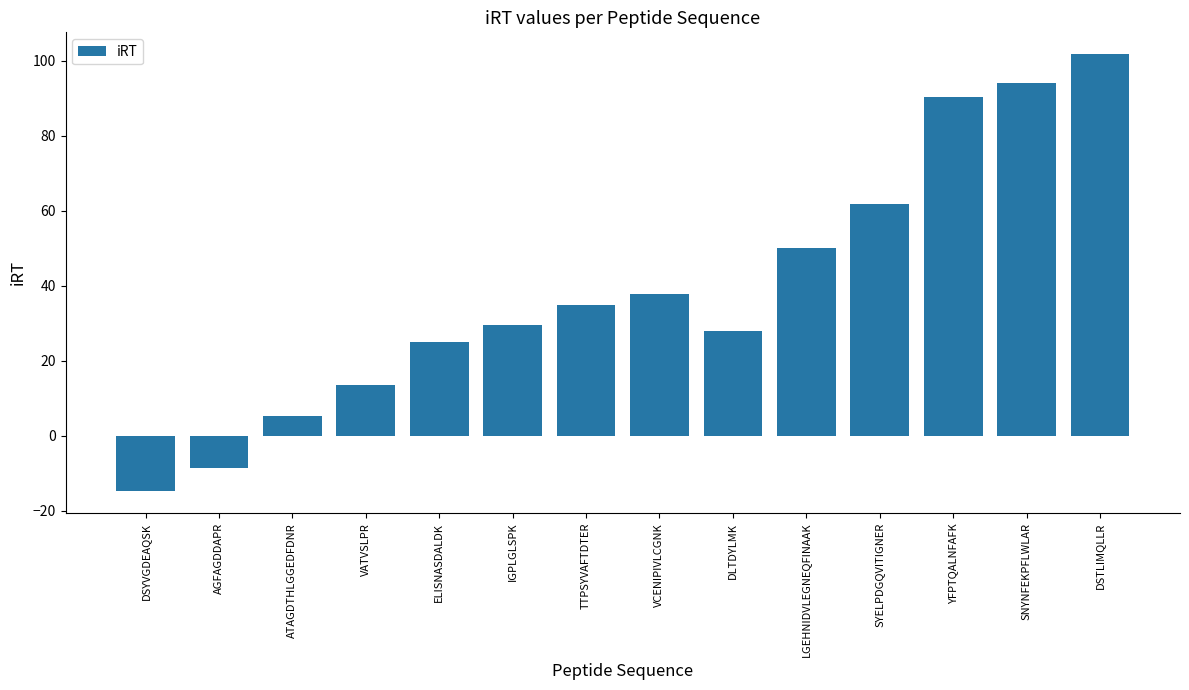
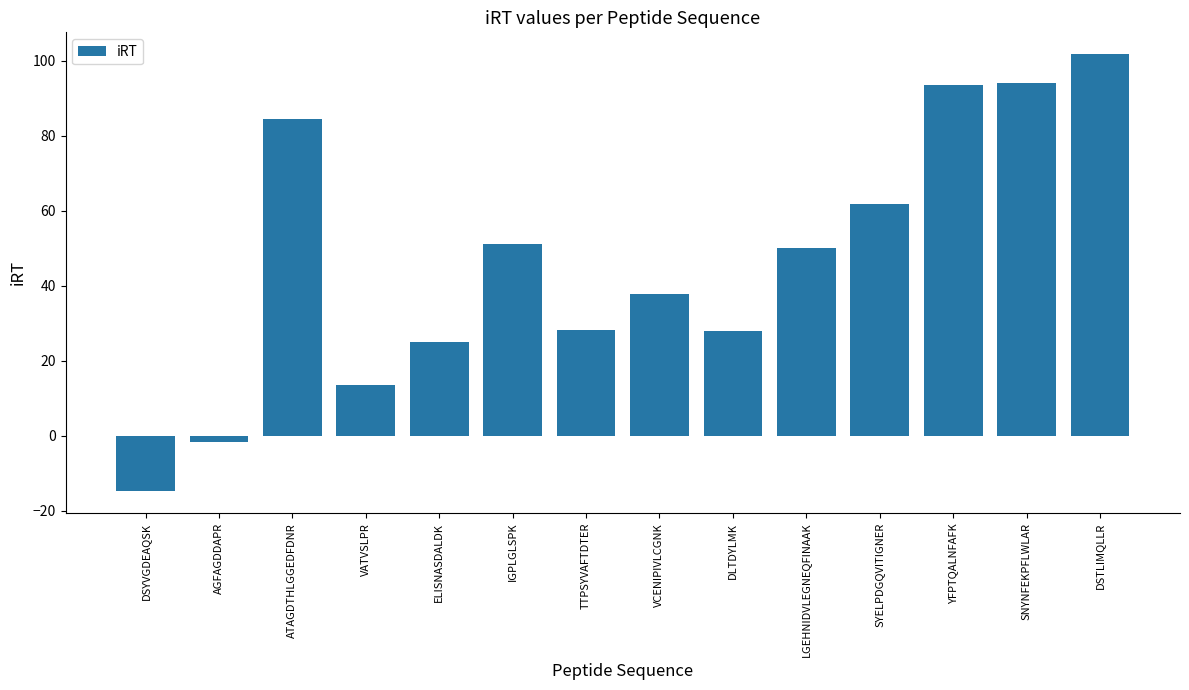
AGFAGDDAPR: -9 -> -2
ATAGDTHLGGEDFDNR: 5 -> 85
IGPLGLSPK: 29 -> 51
TTPSYVAFTDTER: 35 -> 28
YFPTQALNFAFK: 90 -> 94
